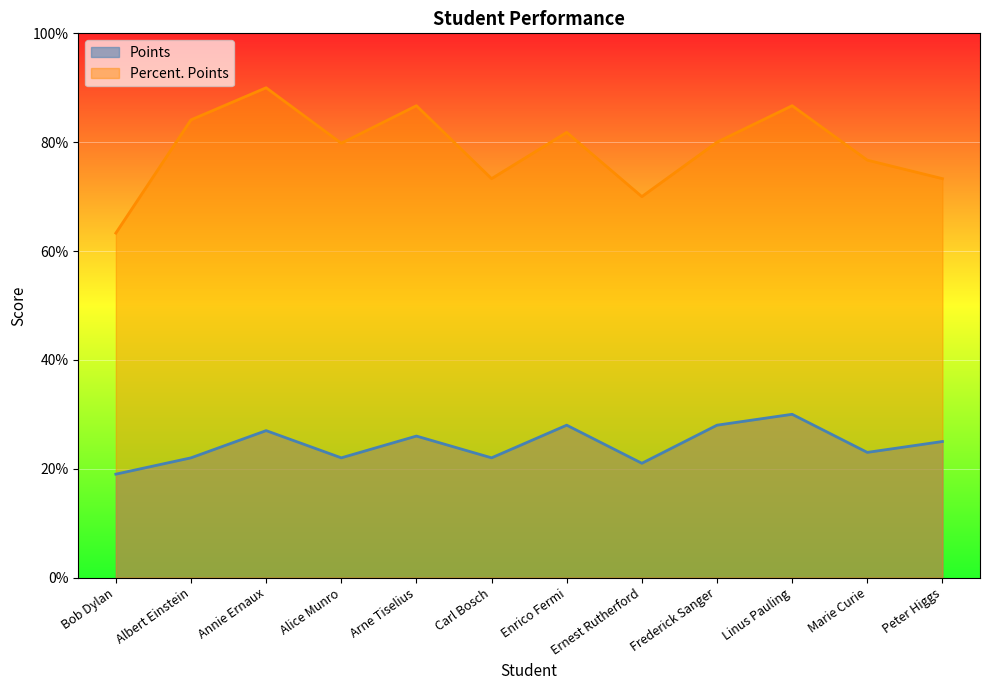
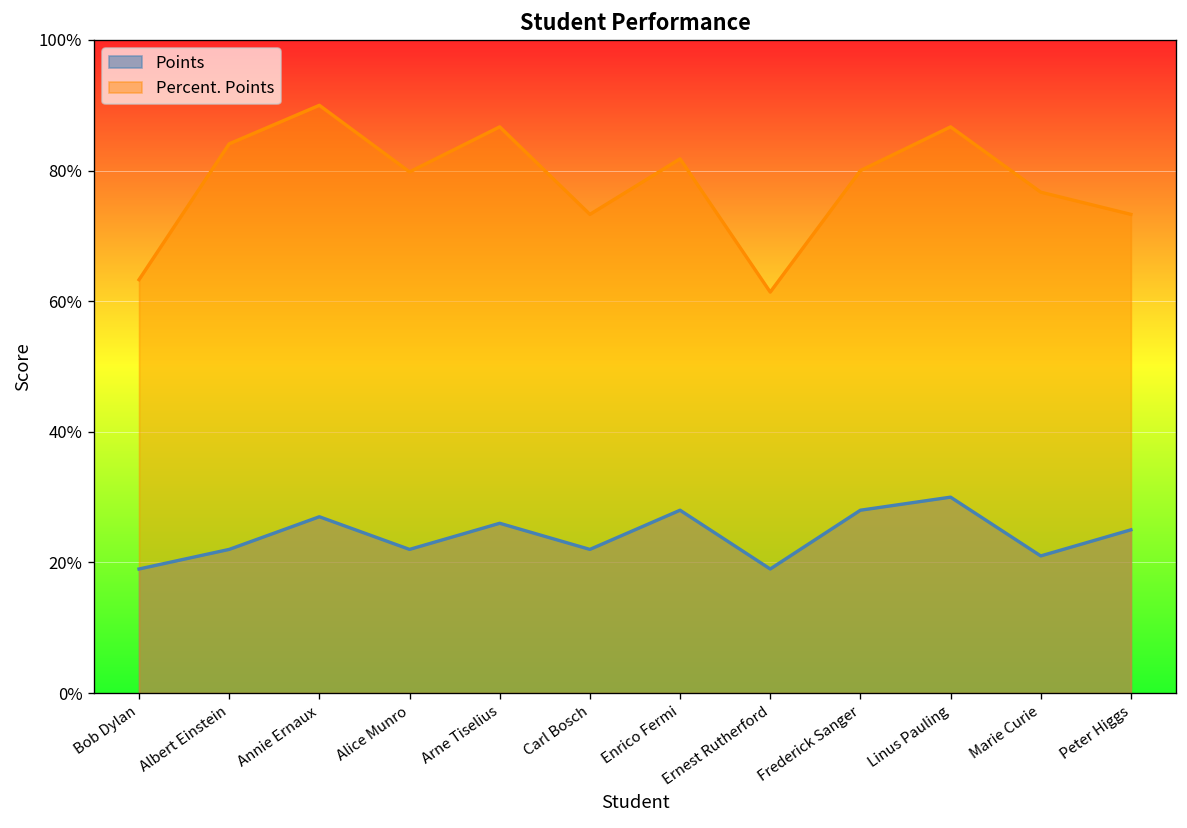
Points, Ernest Rutherford: 21% -> 19%
Percent. Points, Ernest Rutherford: 70% -> 61%
Points, Marie Curie: 23% -> 21%
